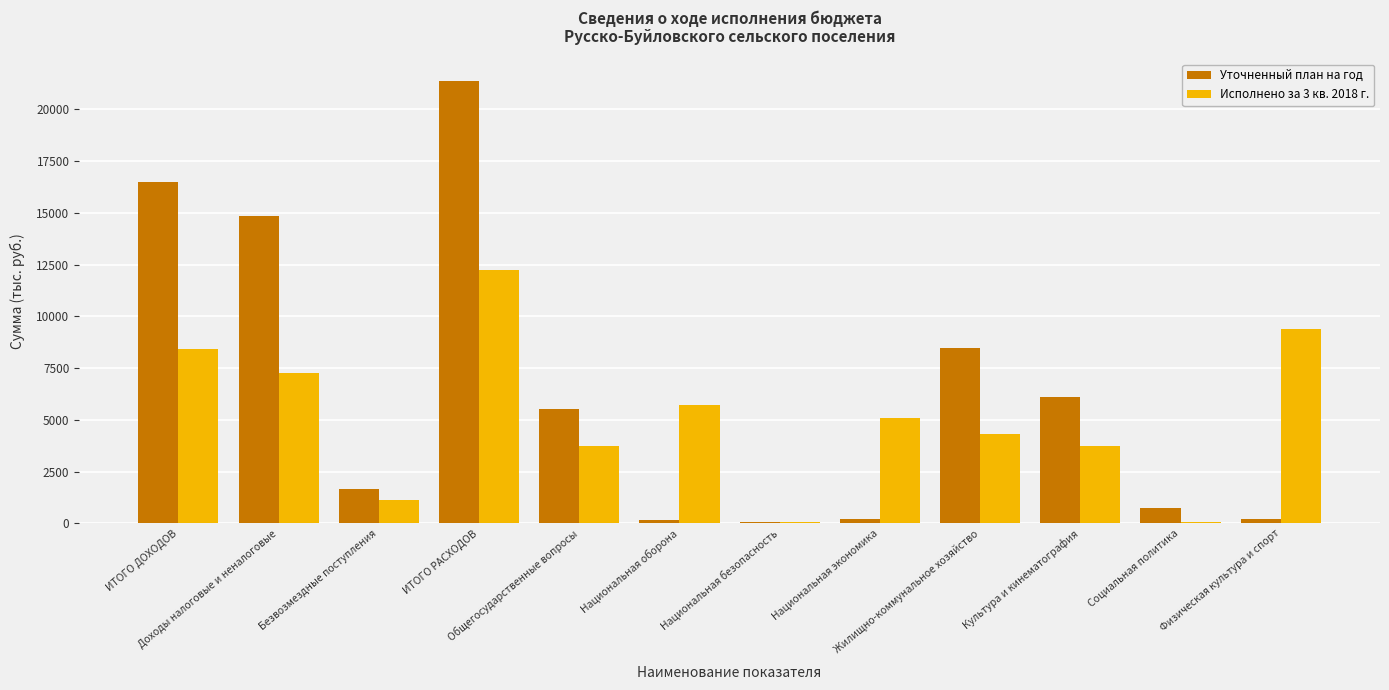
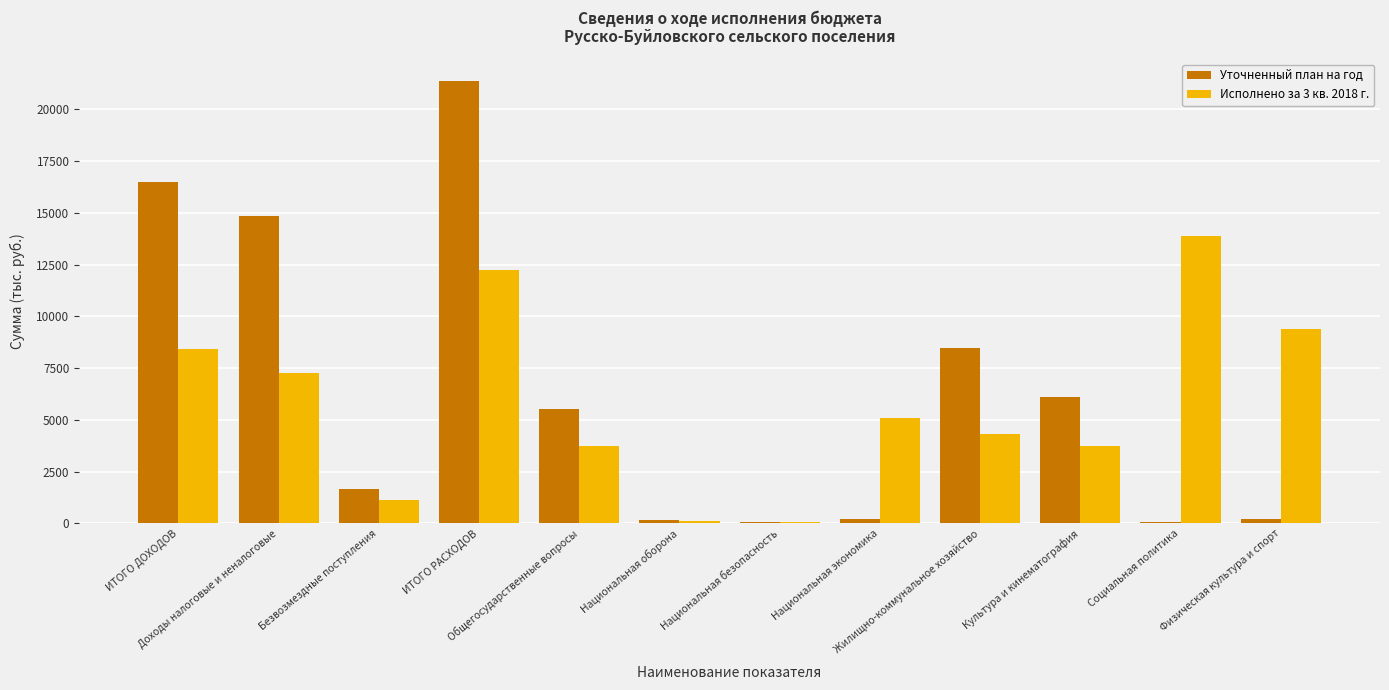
Исполнено за 3 кв. 2018 г., Национальная оборона: 5700 -> 100
Уточненный план на год, Социальная политика: 800 -> 100
Исполнено за 3 кв. 2018 г., Социальная политика: 100 -> 13900
